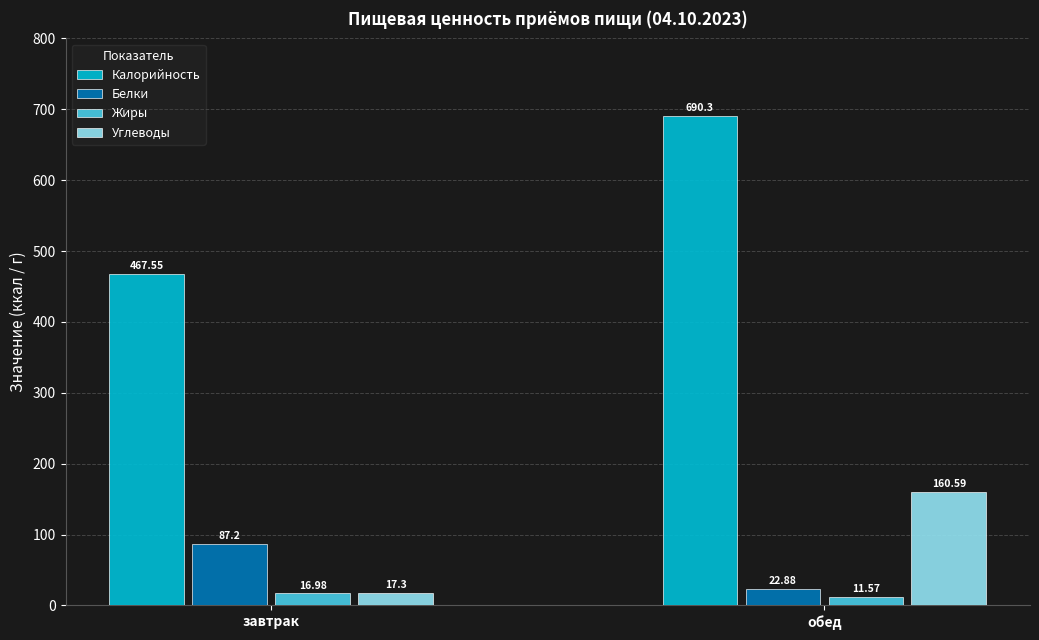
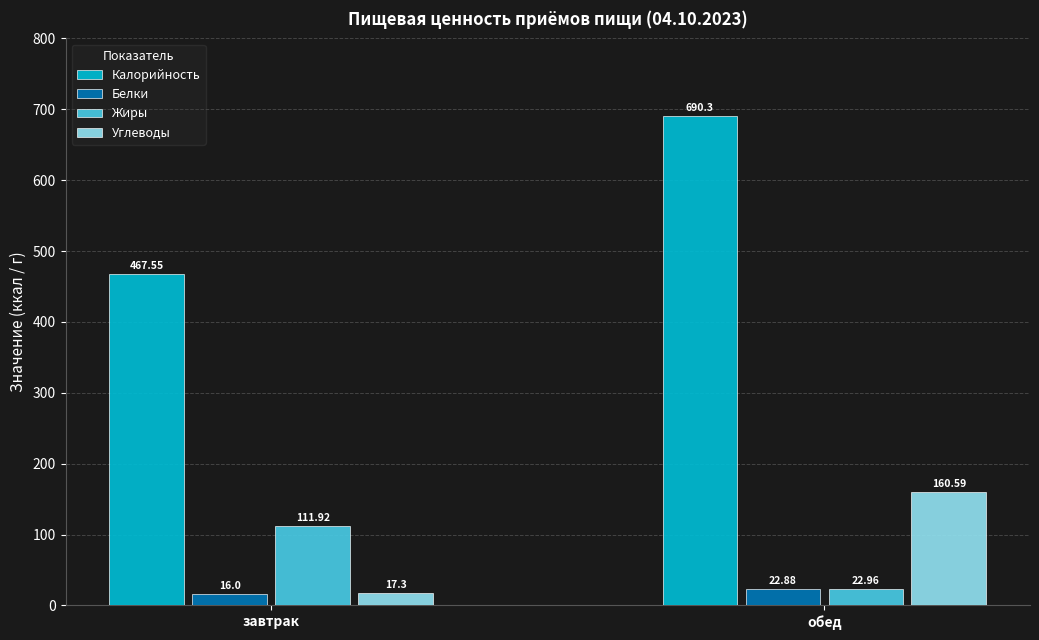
Белки, завтрак: 87.2 -> 16.0
Жиры, завтрак: 16.98 -> 111.92
Жиры, обед: 11.57 -> 22.96
